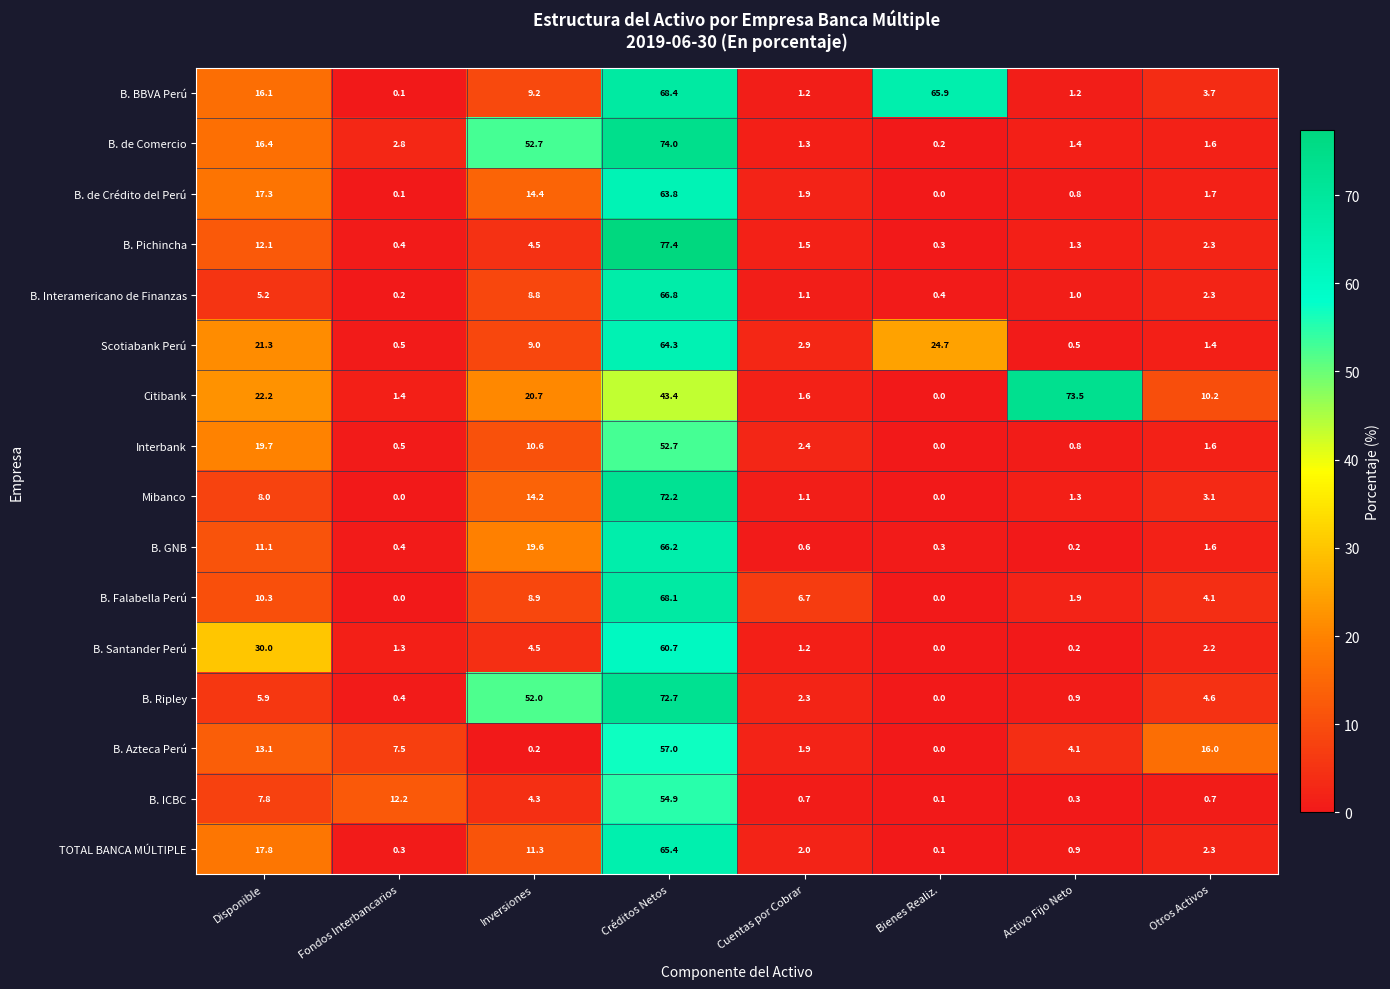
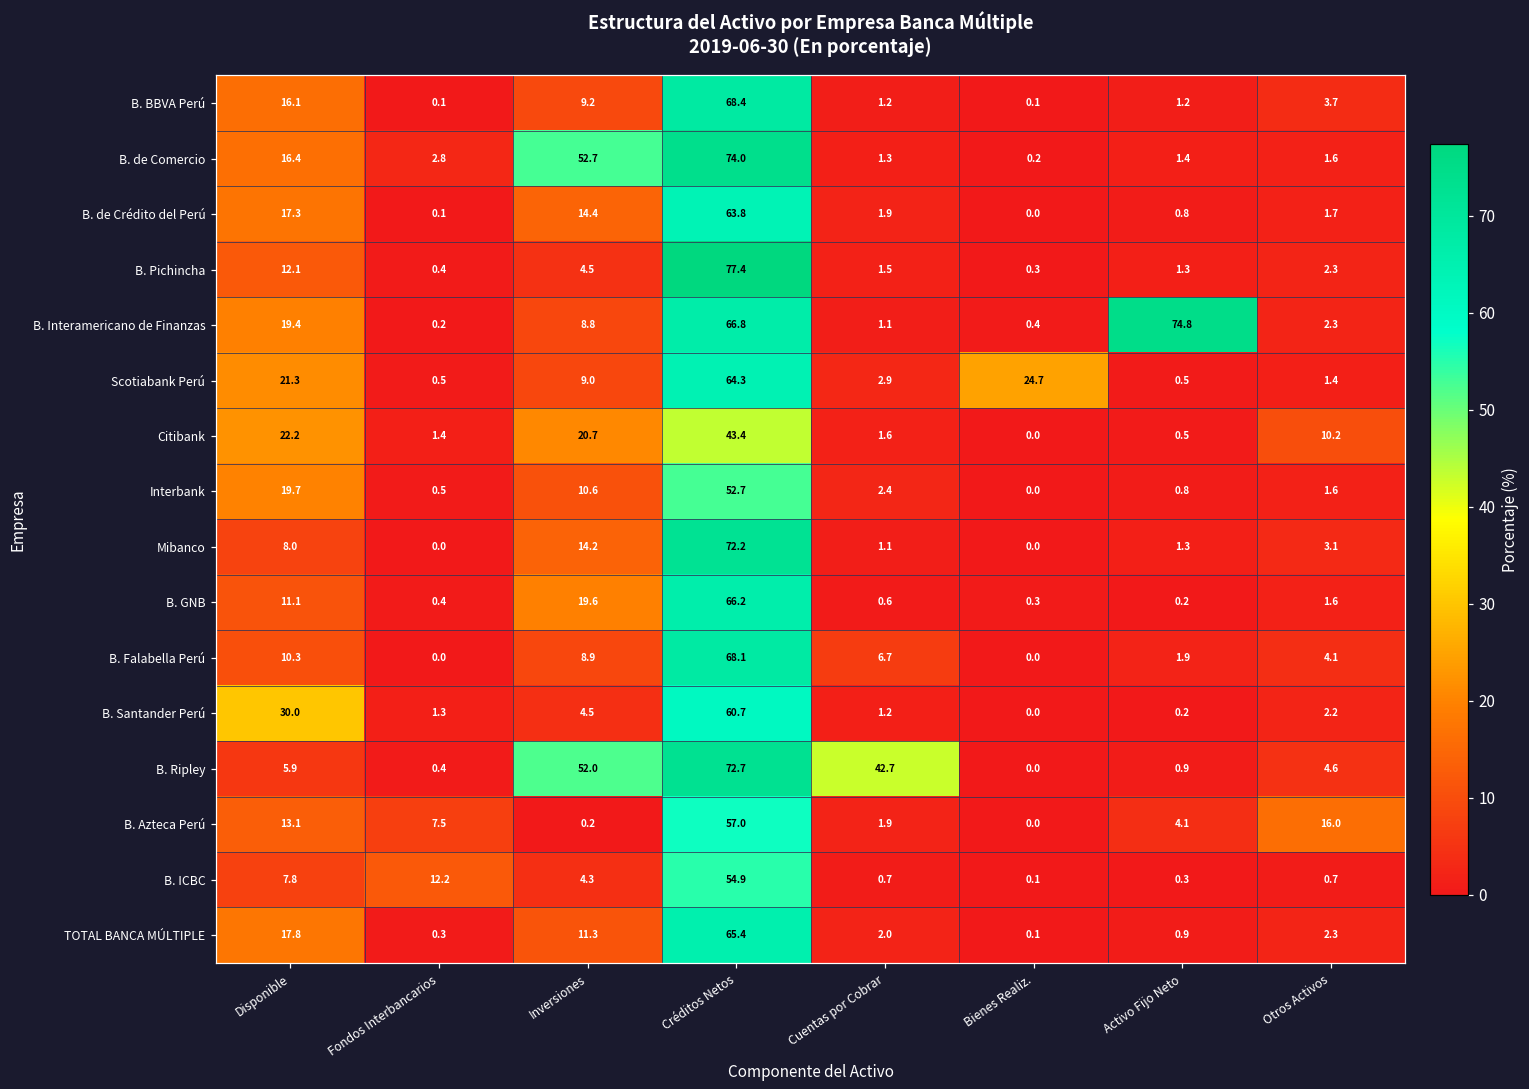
B. BBVA Perú, Bienes Realiz.: 65.9 -> 0.1
B. Interamericano de Finanzas, Disponible: 5.2 -> 19.4
B. Interamericano de Finanzas, Activo Fijo Neto: 1.0 -> 74.8
Citibank, Activo Fijo Neto: 73.5 -> 0.5
B. Ripley, Cuentas por Cobrar: 2.3 -> 42.7
